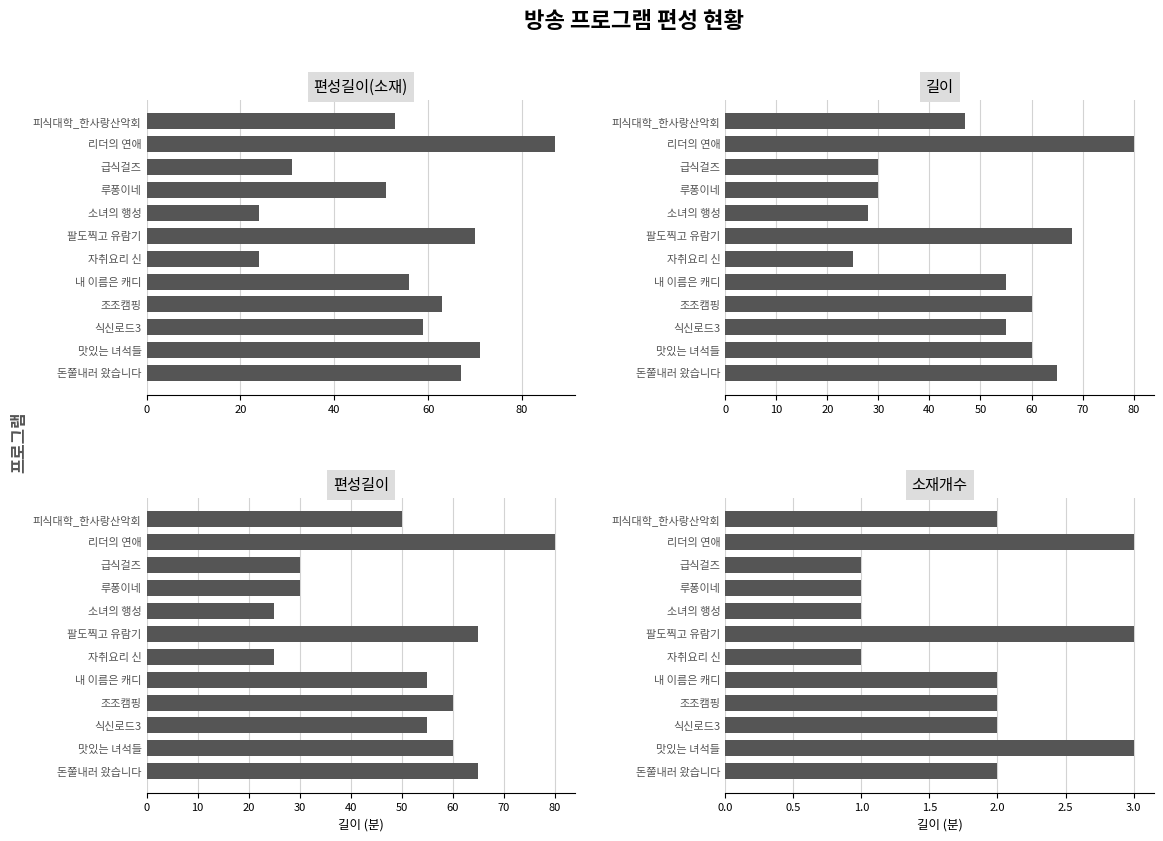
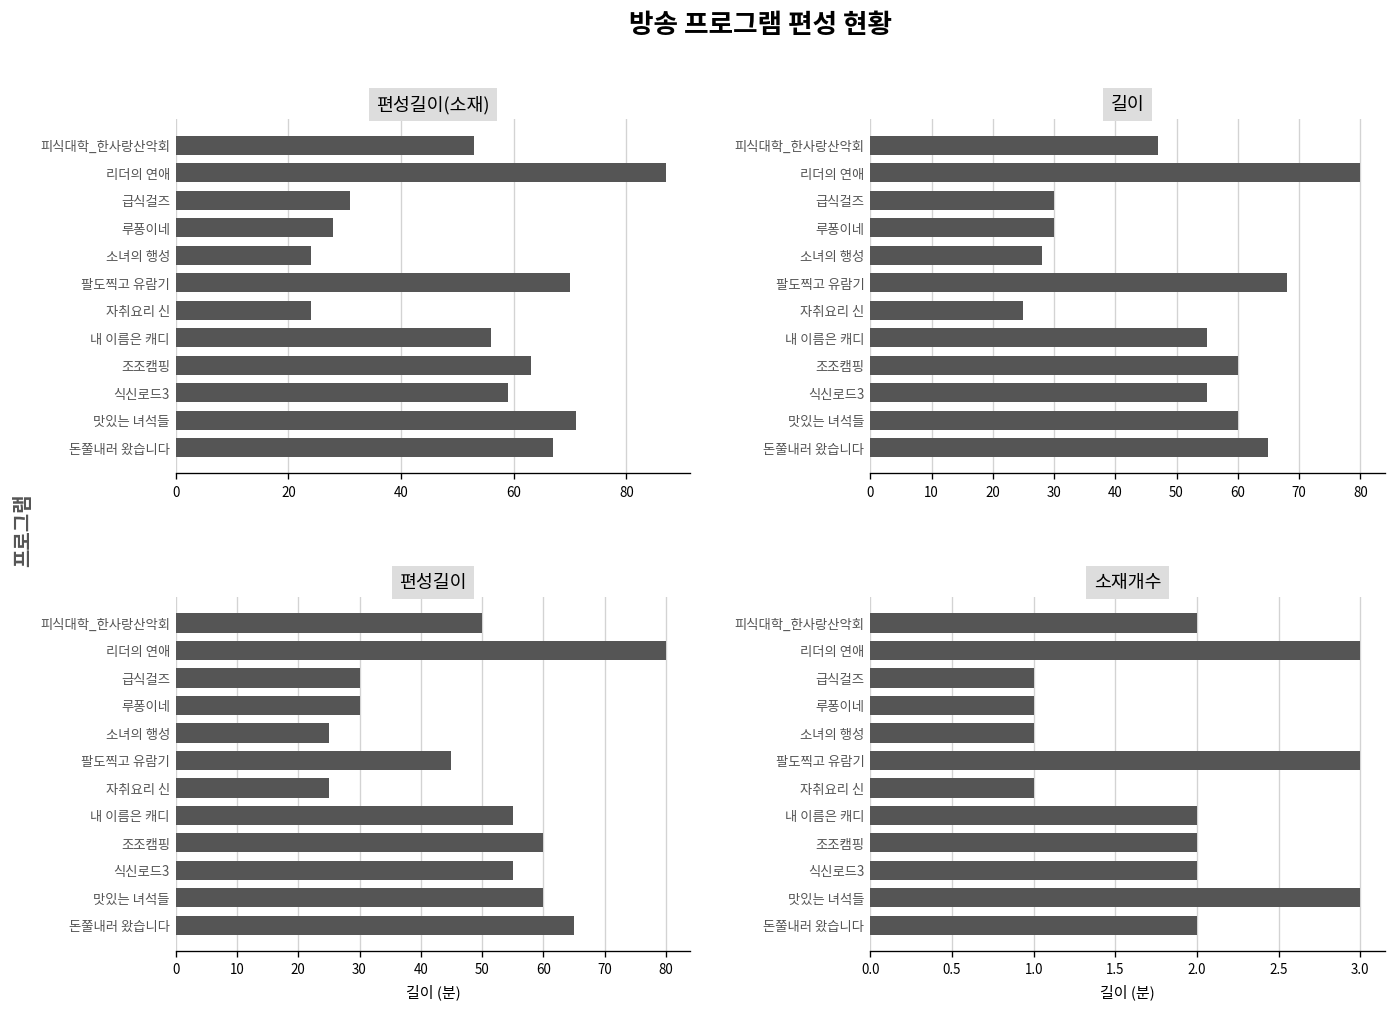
편성길이(소재), 루퐁이네: 51 -> 28
편성길이, 팔도찍고 유람기: 65 -> 45
